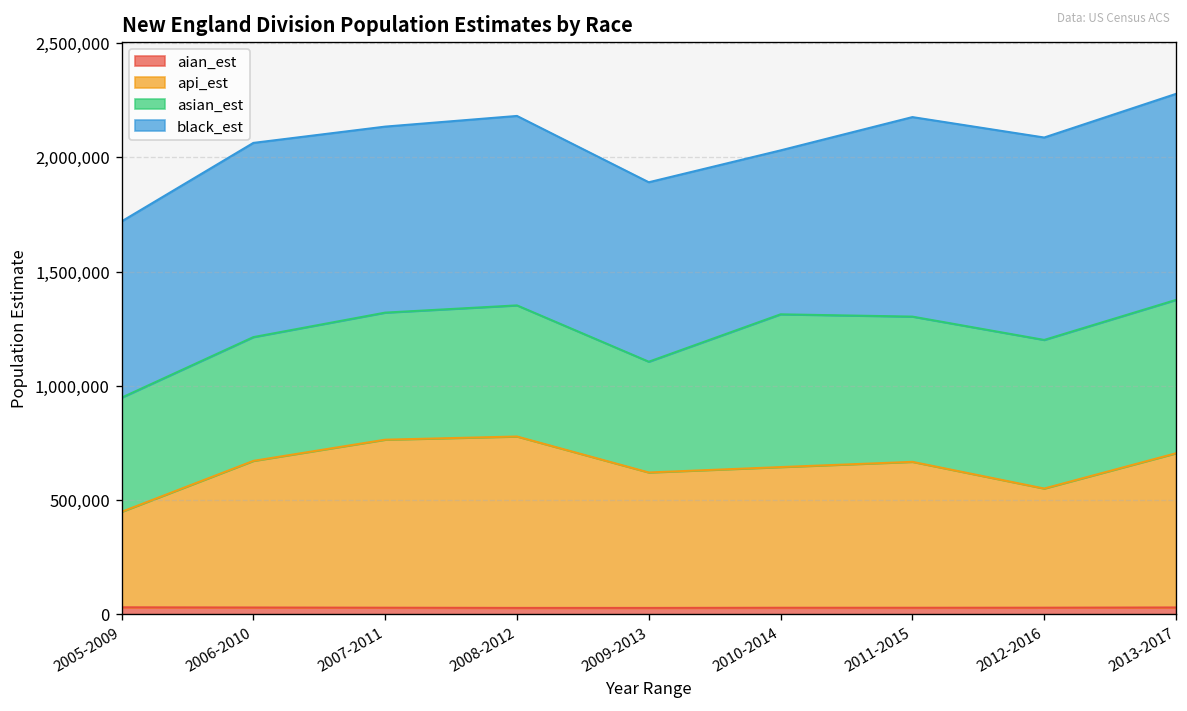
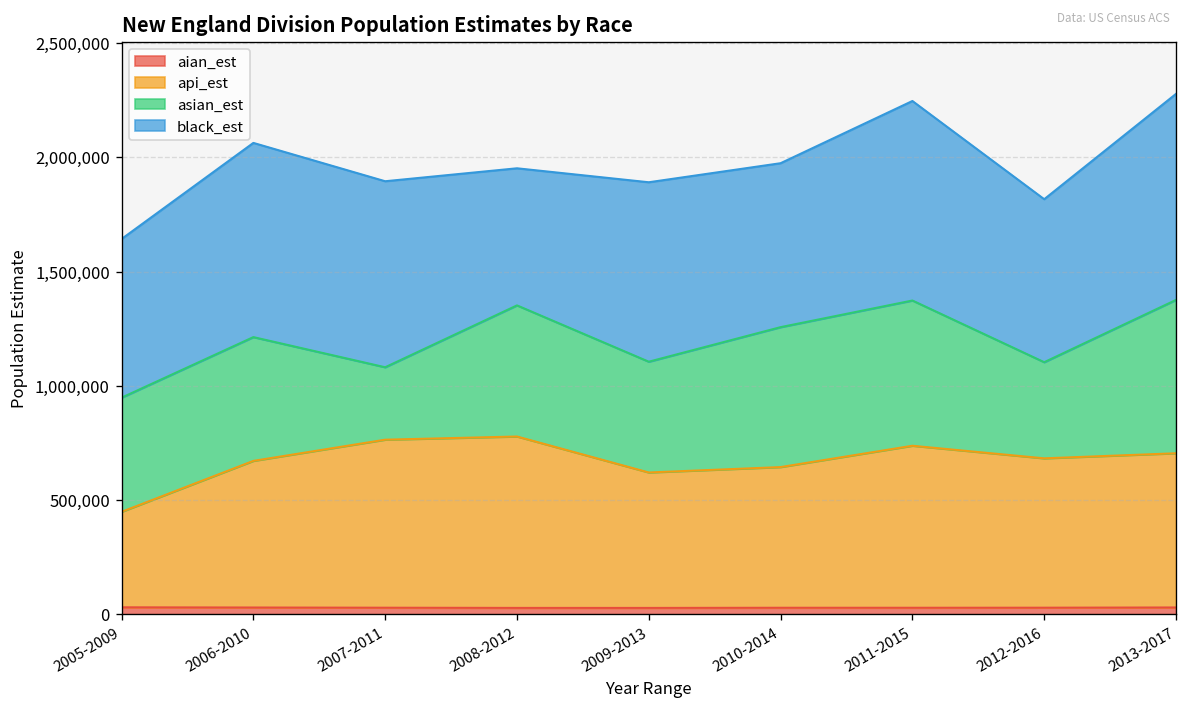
black_est, 2005-2009: 770,000 -> 690,000
asian_est, 2007-2011: 560,000 -> 320,000
black_est, 2008-2012: 830,000 -> 600,000
asian_est, 2010-2014: 670,000 -> 610,000
api_est, 2011-2015: 640,000 -> 710,000
api_est, 2012-2016: 520,000 -> 650,000
asian_est, 2012-2016: 650,000 -> 420,000
black_est, 2012-2016: 890,000 -> 710,000
